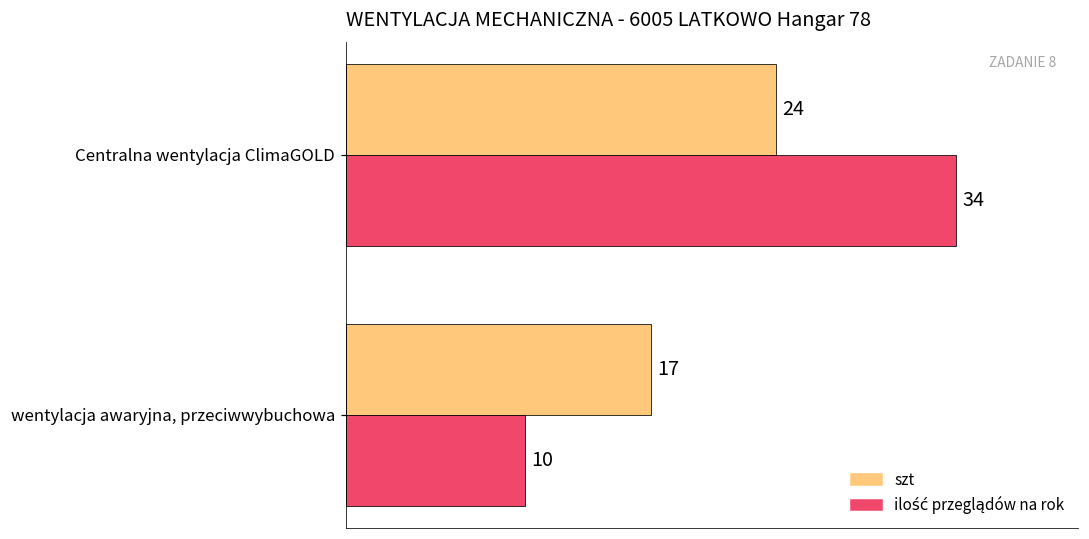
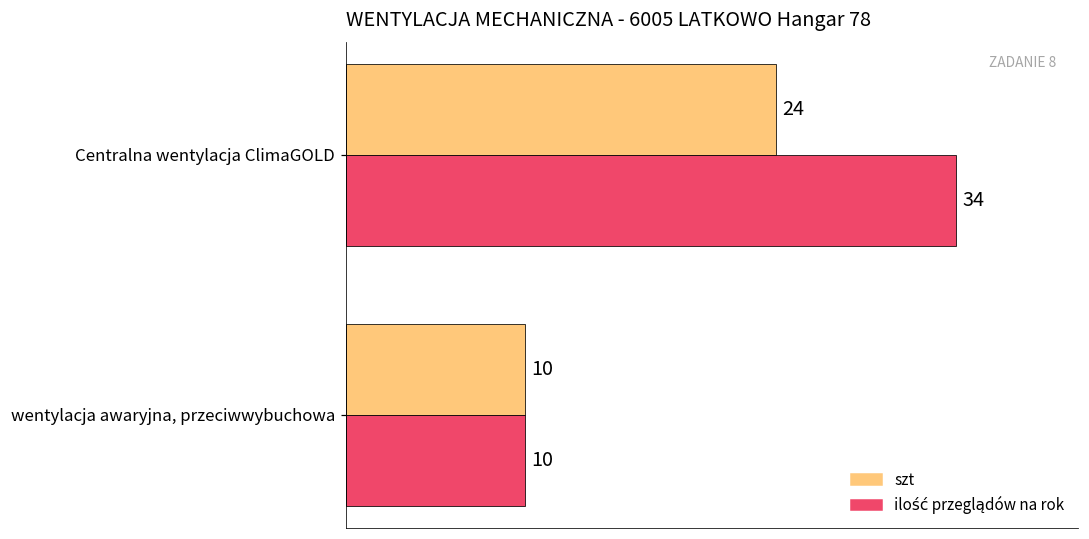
szt, wentylacja awaryjna, przeciwwybuchowa: 17 -> 10
